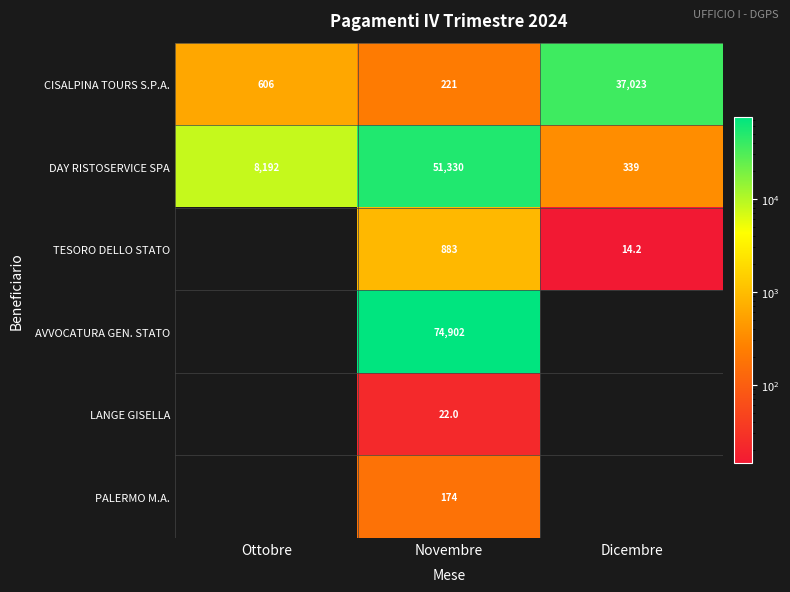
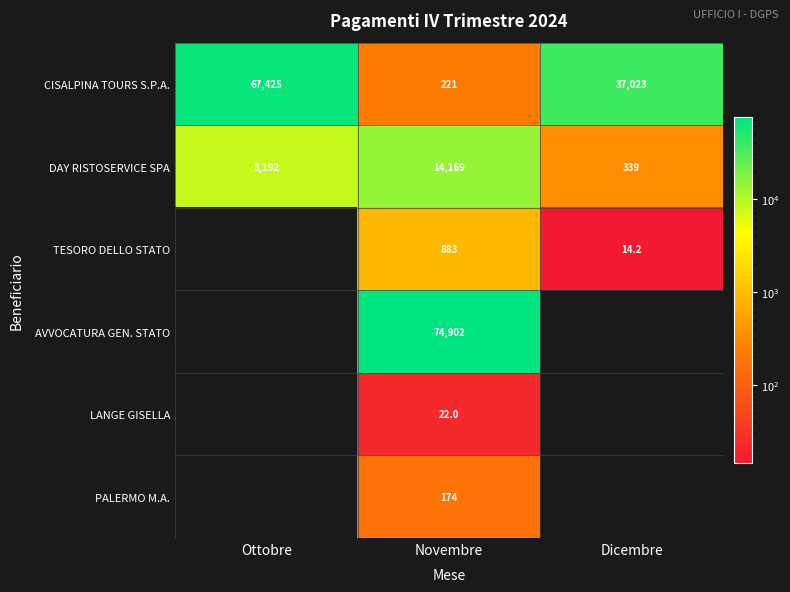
CISALPINA TOURS S.P.A., Ottobre: 606 -> 67,425
DAY RISTOSERVICE SPA, Novembre: 51,330 -> 14,169
